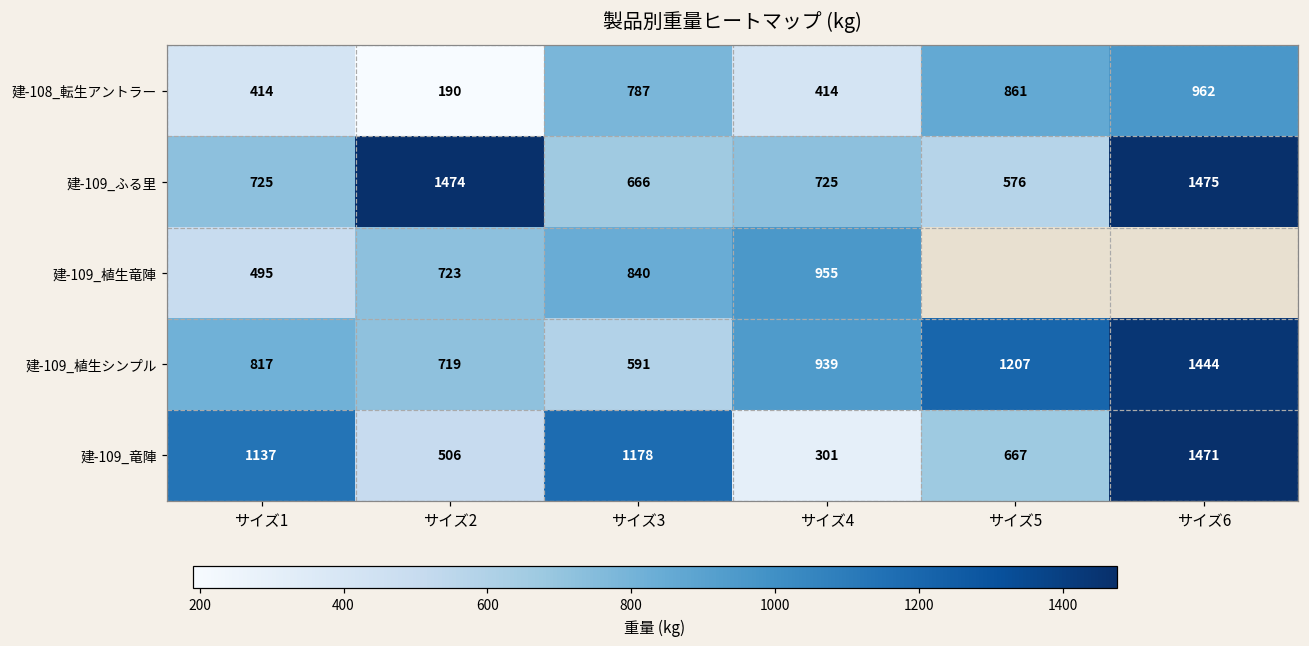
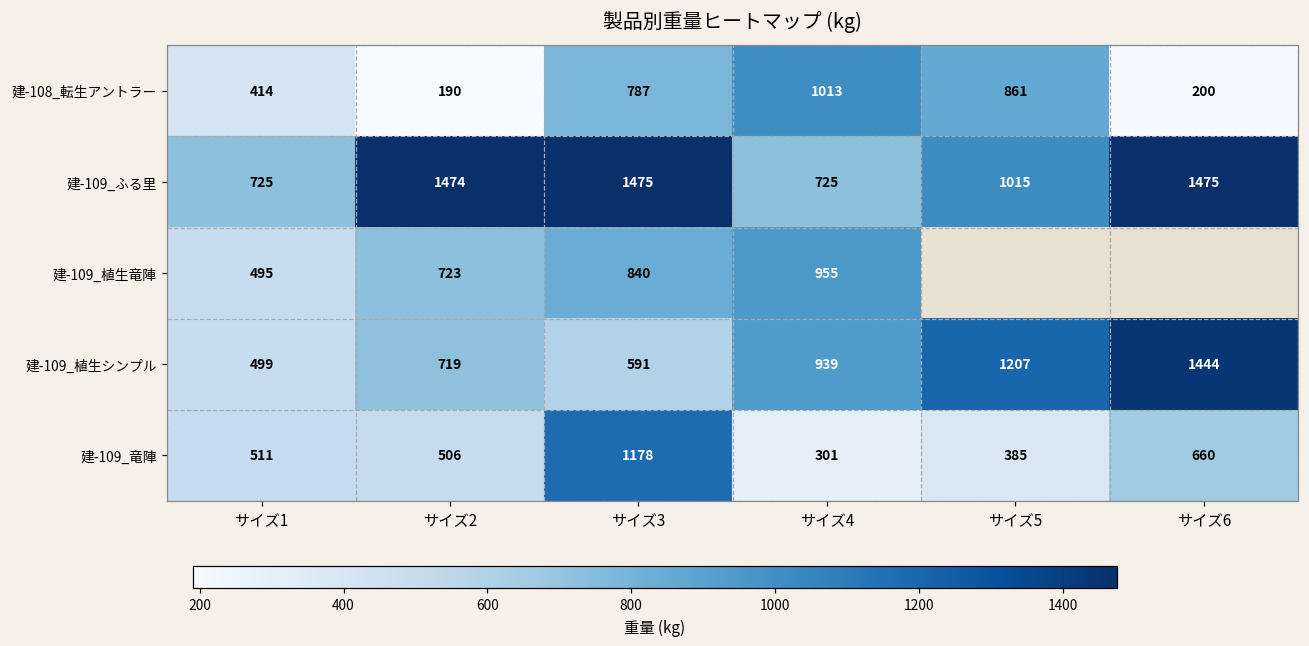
建-108_転生アントラー, サイズ4: 414 -> 1013
建-108_転生アントラー, サイズ6: 962 -> 200
建-109_ふる里, サイズ3: 666 -> 1475
建-109_ふる里, サイズ5: 576 -> 1015
建-109_植生シンプル, サイズ1: 817 -> 499
建-109_竜陣, サイズ1: 1137 -> 511
建-109_竜陣, サイズ5: 667 -> 385
建-109_竜陣, サイズ6: 1471 -> 660
